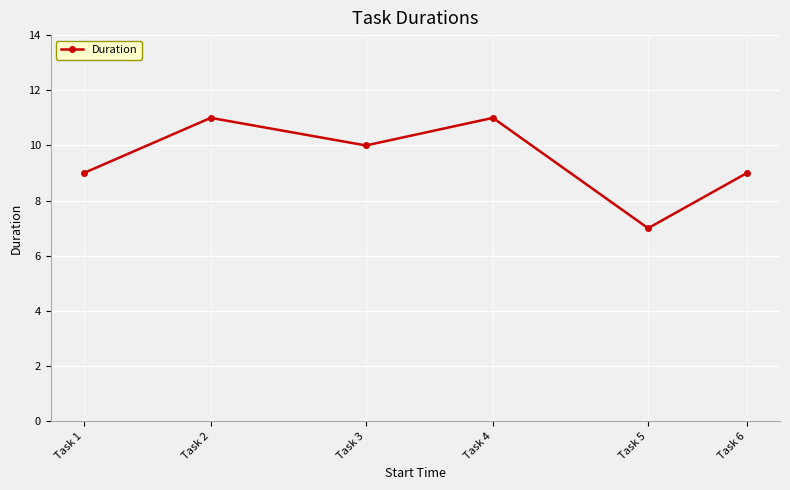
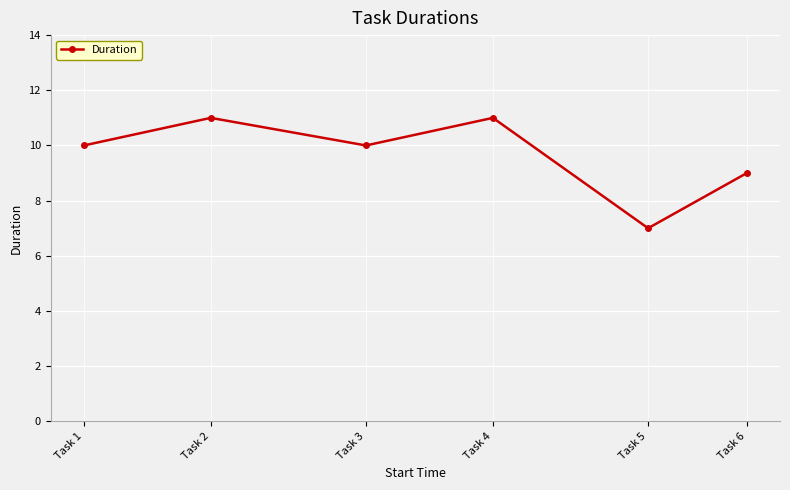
Task 1: 9 -> 10
